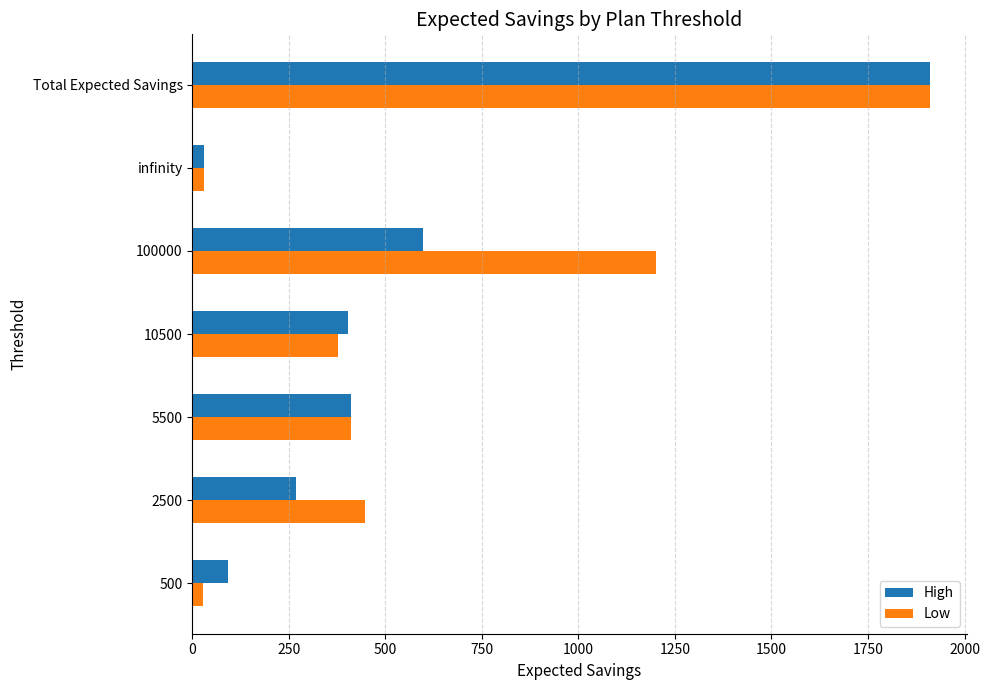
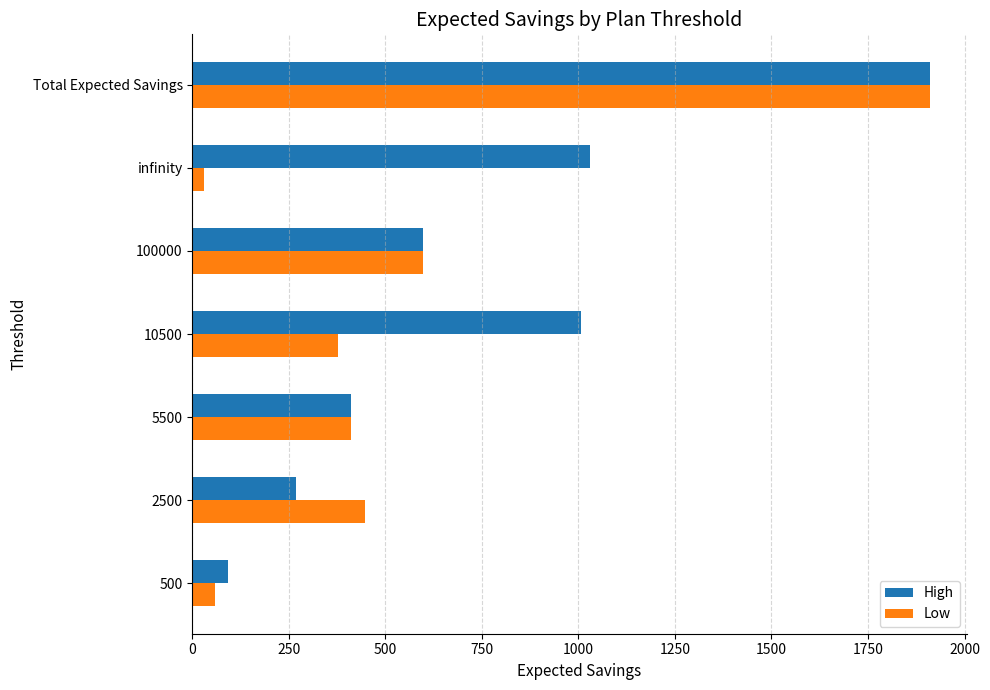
High, infinity: 30 -> 1030
Low, 100000: 1200 -> 600
High, 10500: 400 -> 1010
Low, 500: 30 -> 60
